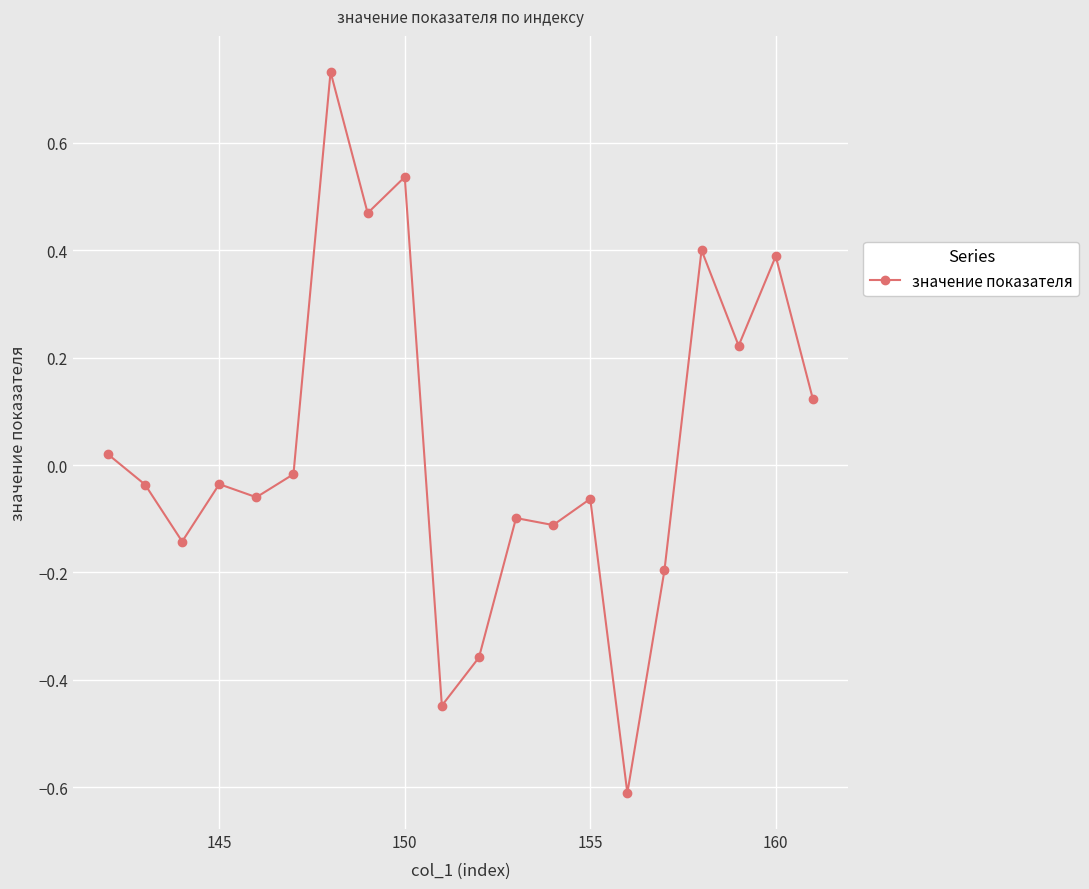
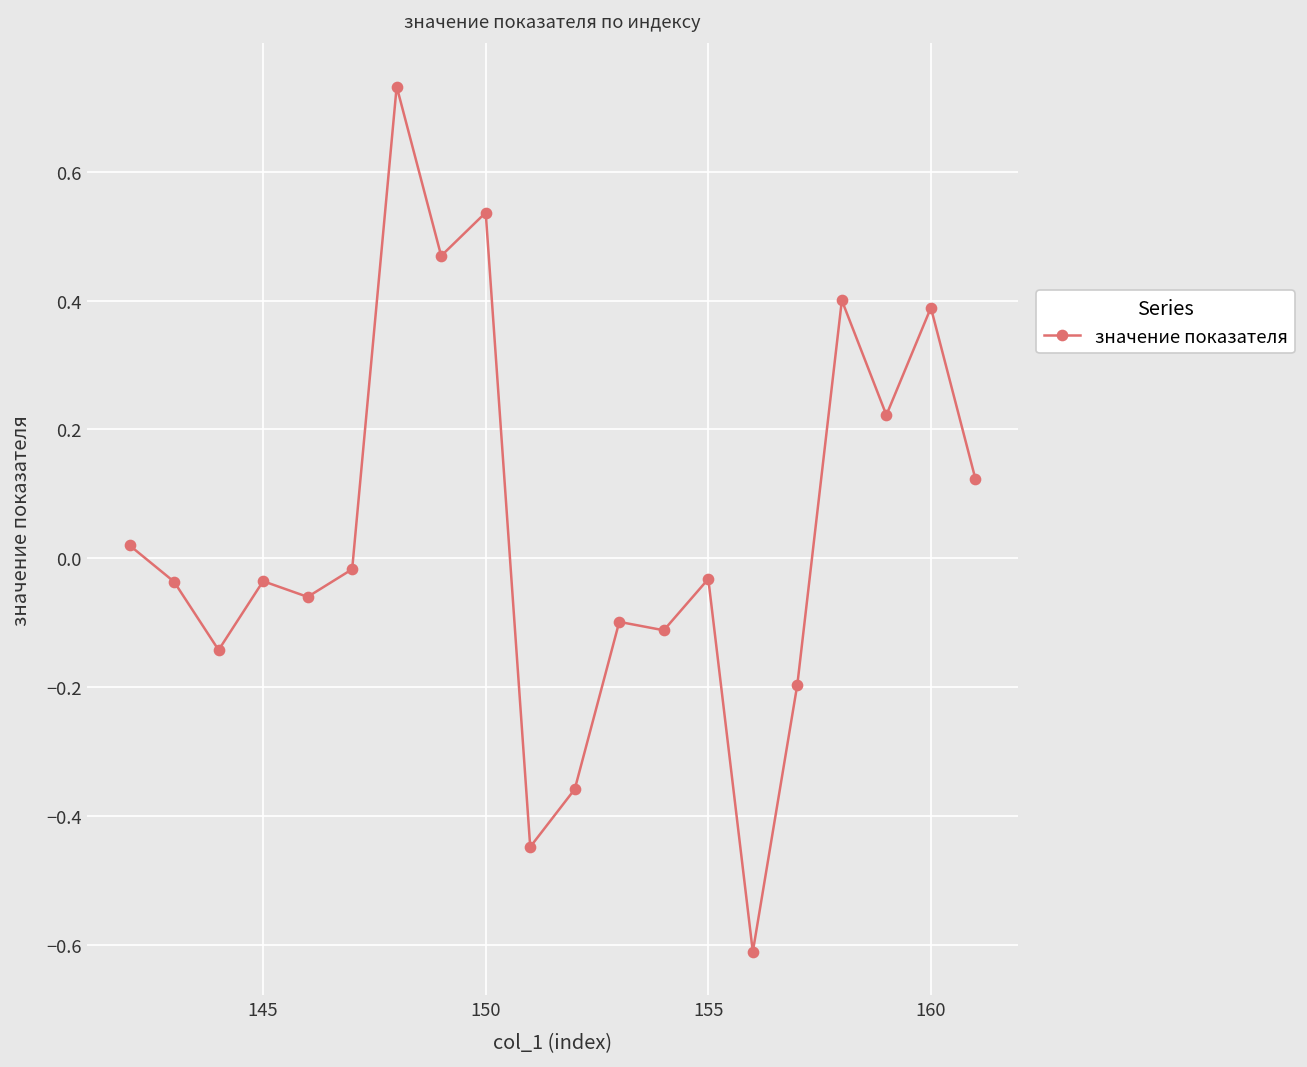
155: -0.06 -> -0.03
